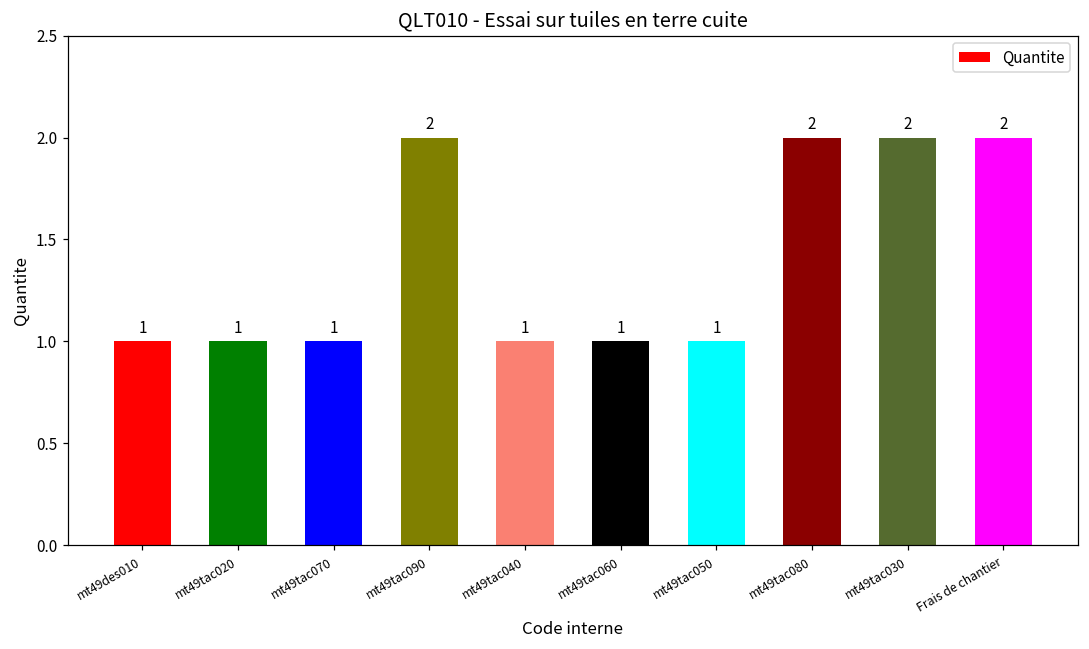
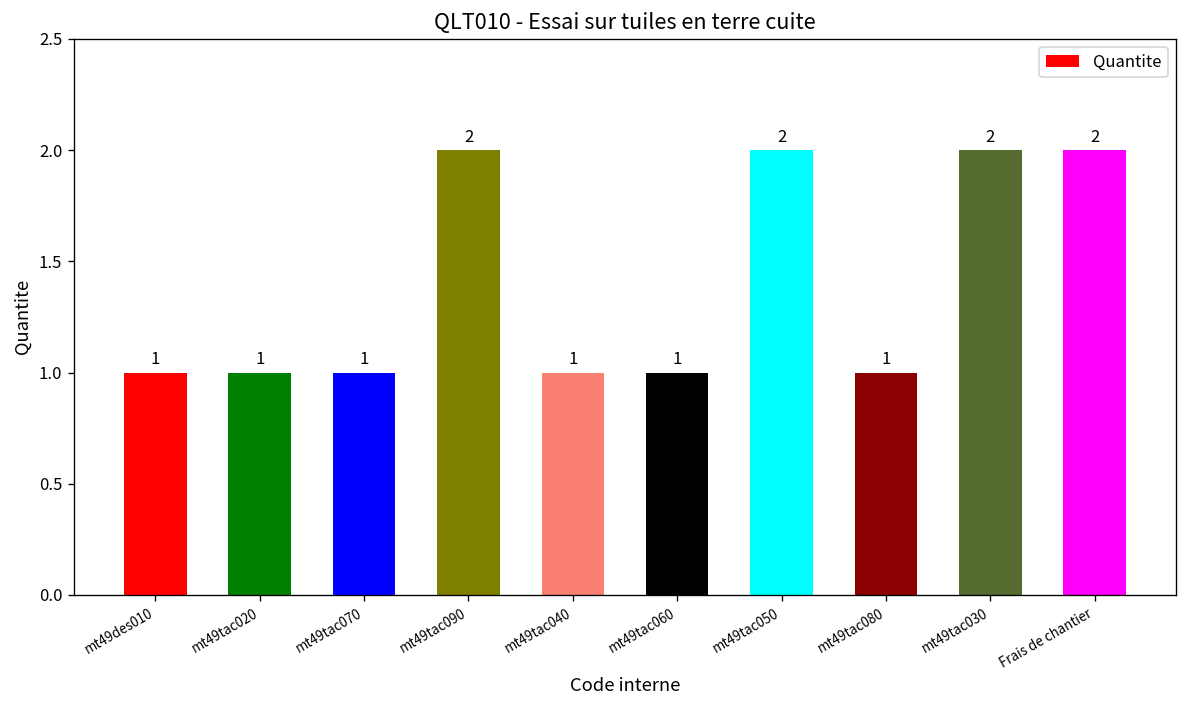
mt49tac050: 1 -> 2
mt49tac080: 2 -> 1
